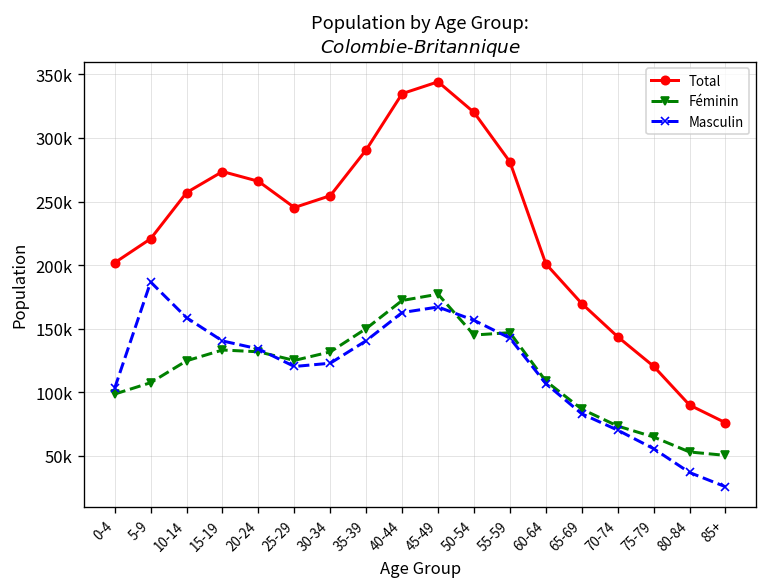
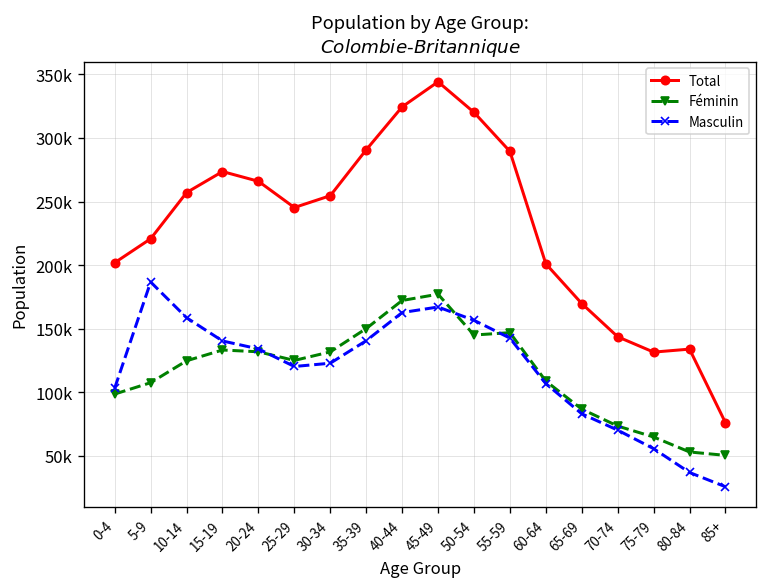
Total, 40-44: 335000 -> 324000
Total, 55-59: 281000 -> 289000
Total, 75-79: 120000 -> 132000
Total, 80-84: 90000 -> 134000
